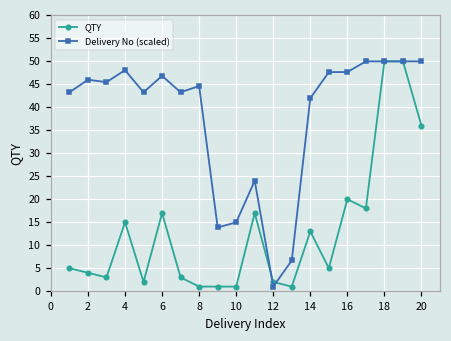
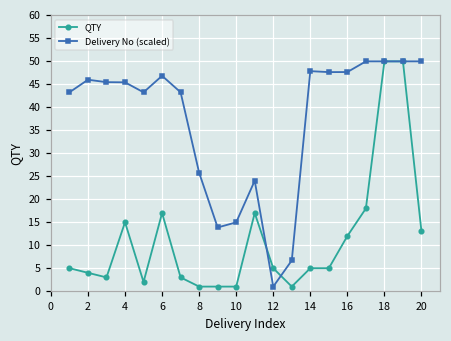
Delivery No (scaled), 4: 48 -> 45
Delivery No (scaled), 8: 45 -> 26
QTY, 12: 2 -> 5
QTY, 14: 13 -> 5
Delivery No (scaled), 14: 42 -> 48
QTY, 16: 20 -> 12
QTY, 20: 36 -> 13
